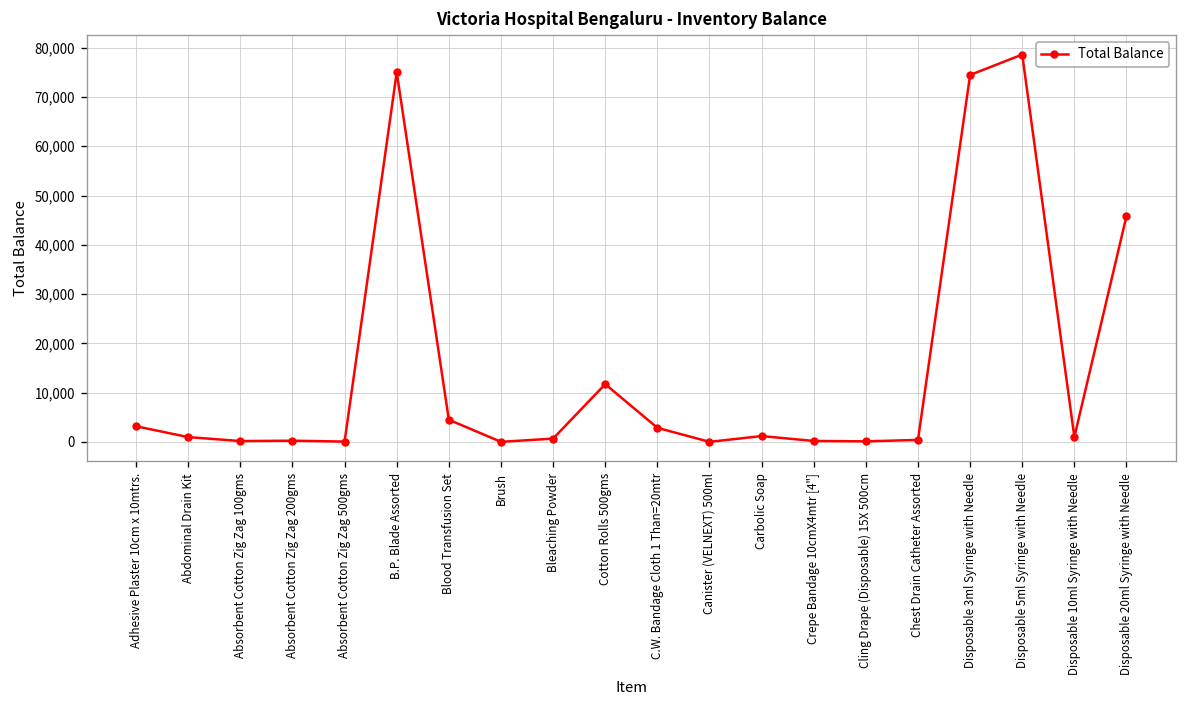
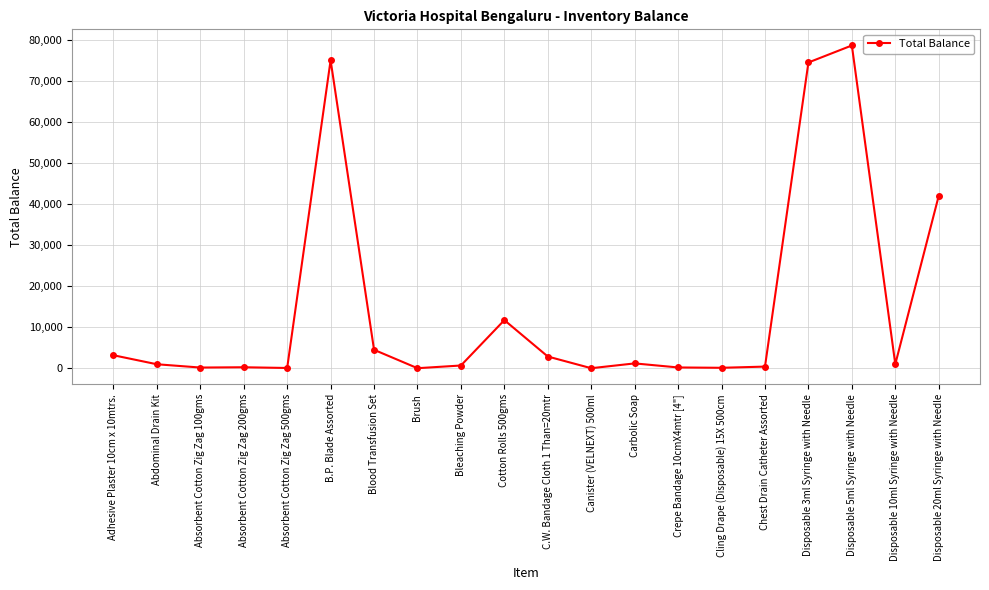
Disposable 20ml Syringe with Needle: 46,000 -> 42,000
